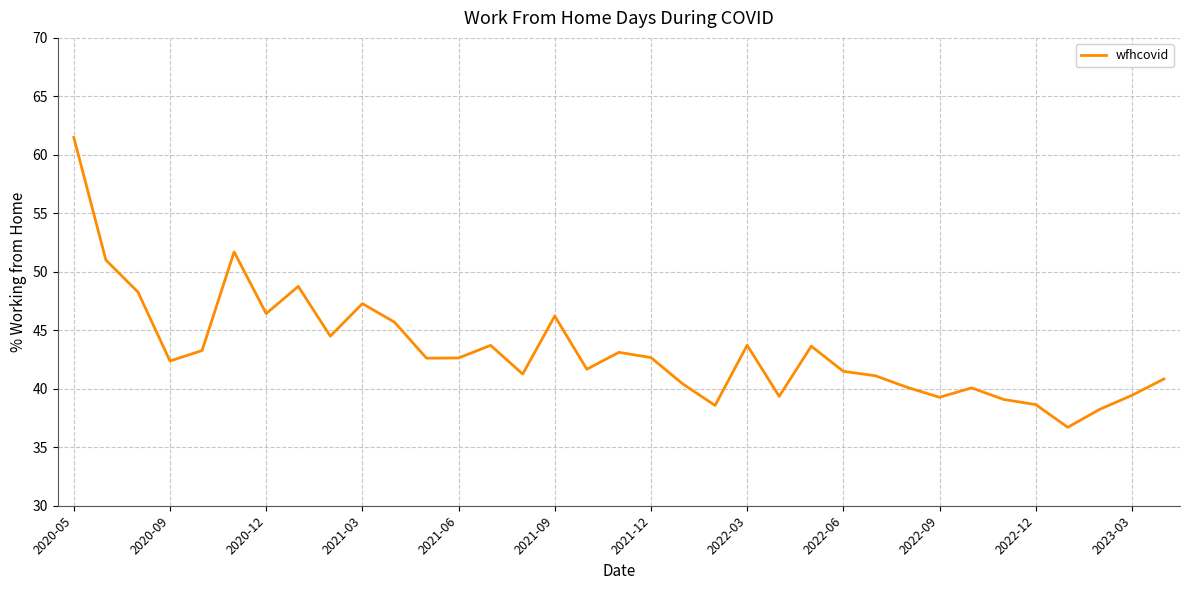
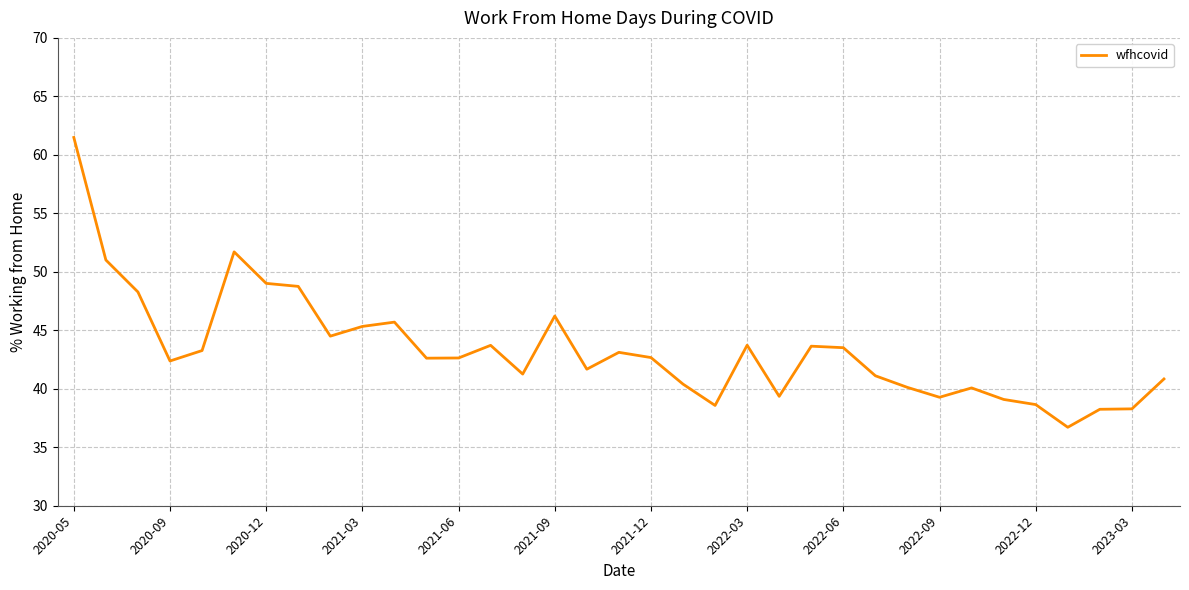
2020-12: 46.4 -> 49.0
2021-03: 47.3 -> 45.3
2022-06: 41.5 -> 43.5
2023-03: 39.4 -> 38.3
